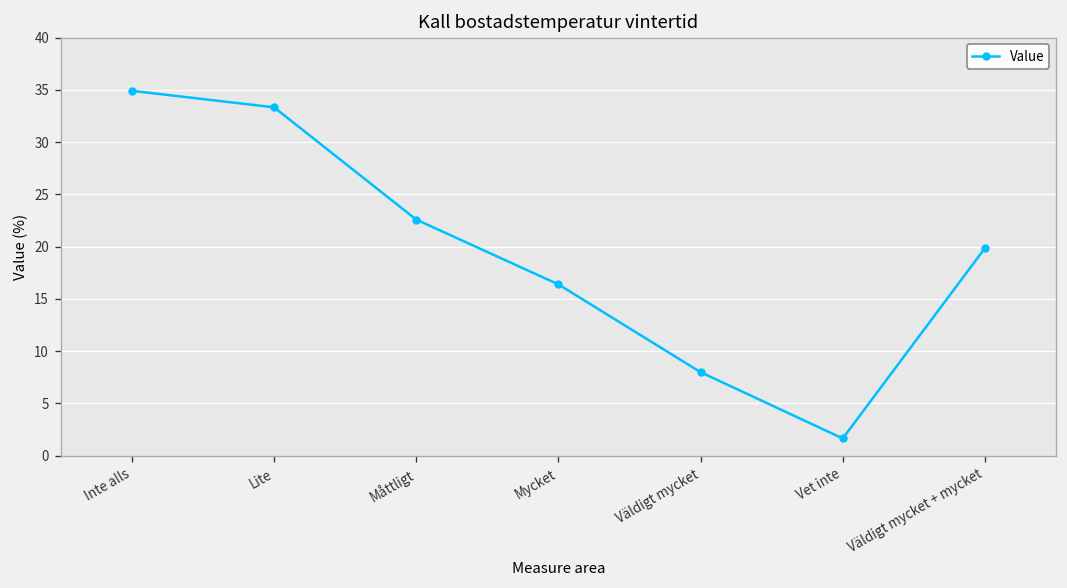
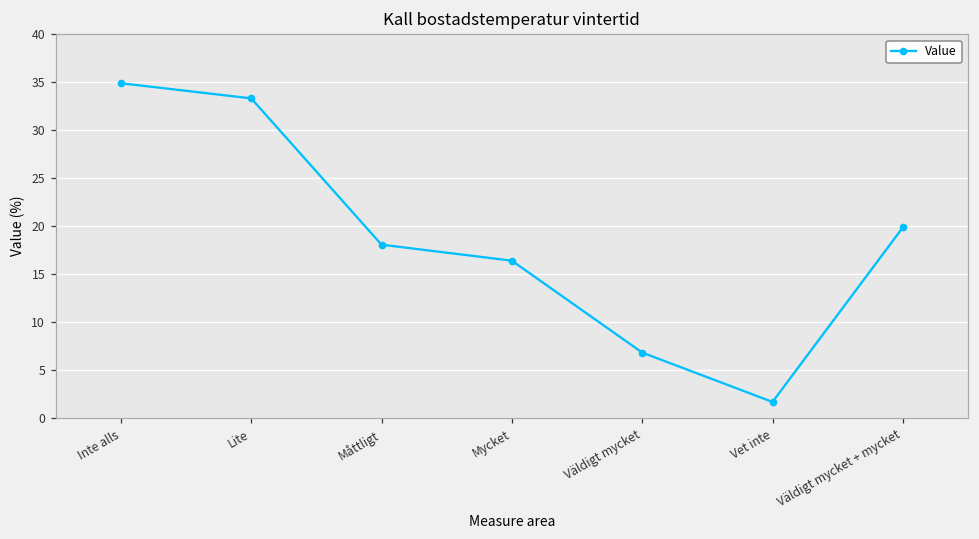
Måttligt: 23 -> 18
Väldigt mycket: 8 -> 7
